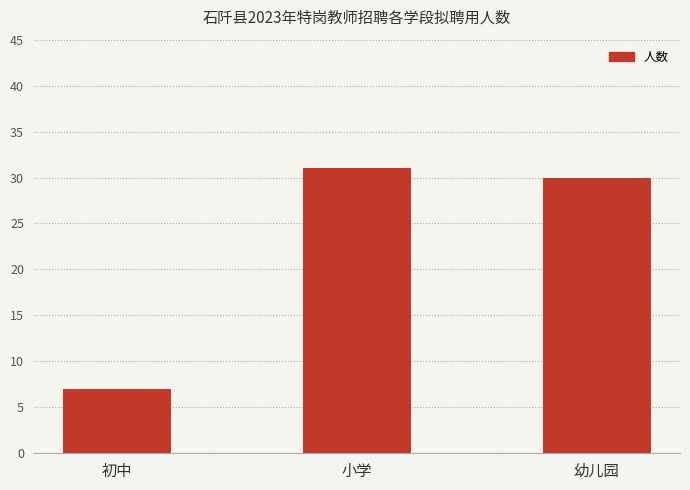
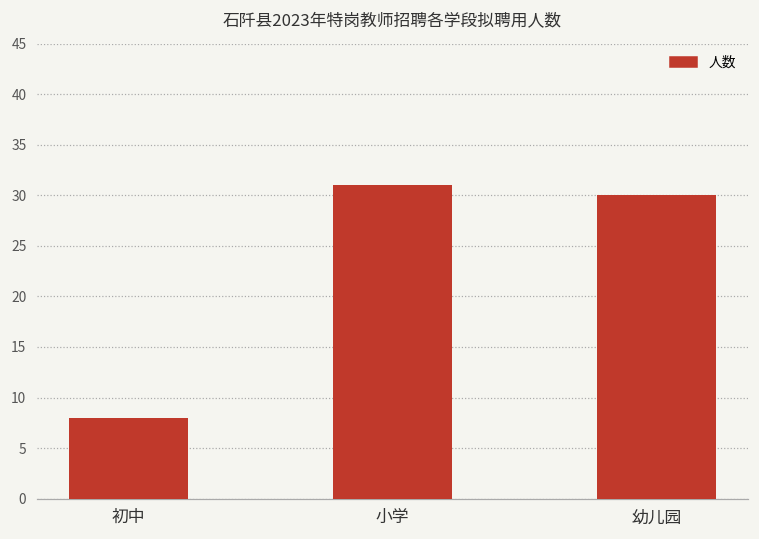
初中: 7 -> 8
